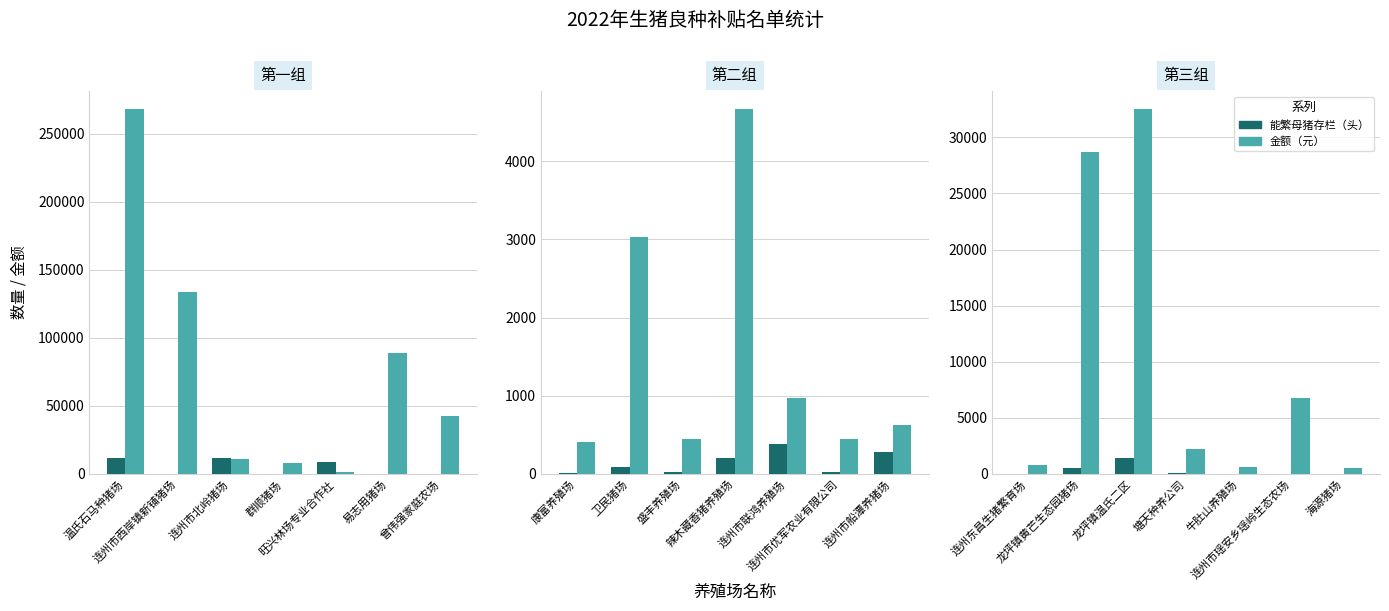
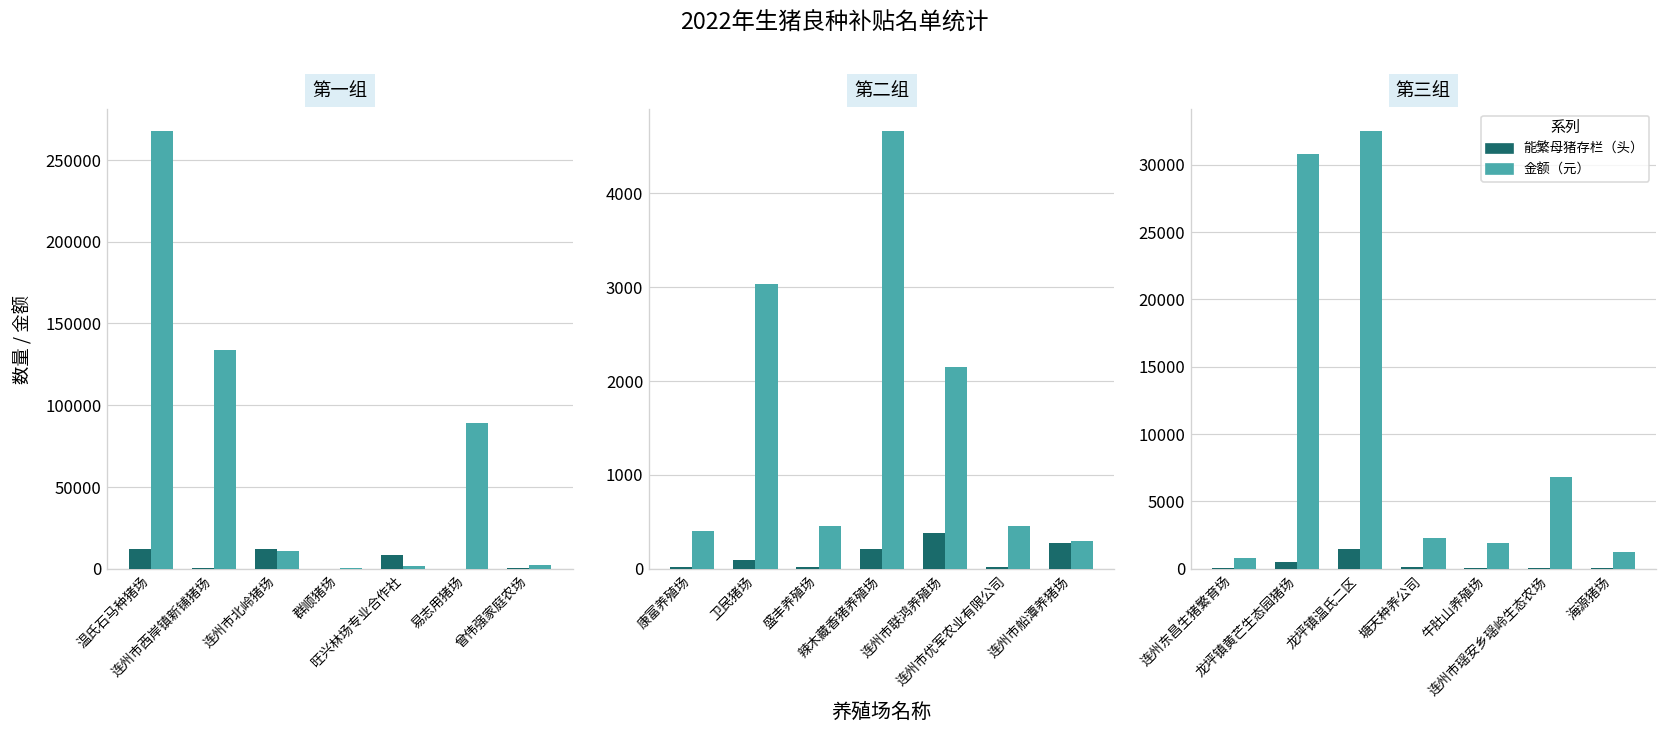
第一组, 金额（元）, 群顺猪场: 8000 -> 0
第一组, 金额（元）, 曾伟强家庭农场: 42000 -> 2000
第二组, 金额（元）, 连州市联鸿养殖场: 1000 -> 2200
第二组, 金额（元）, 连州市船潭养猪场: 600 -> 300
第三组, 金额（元）, 龙坪镇黄芒生态园猪场: 28700 -> 30800
第三组, 金额（元）, 牛肚山养殖场: 600 -> 1900
第三组, 金额（元）, 海源猪场: 500 -> 1200
